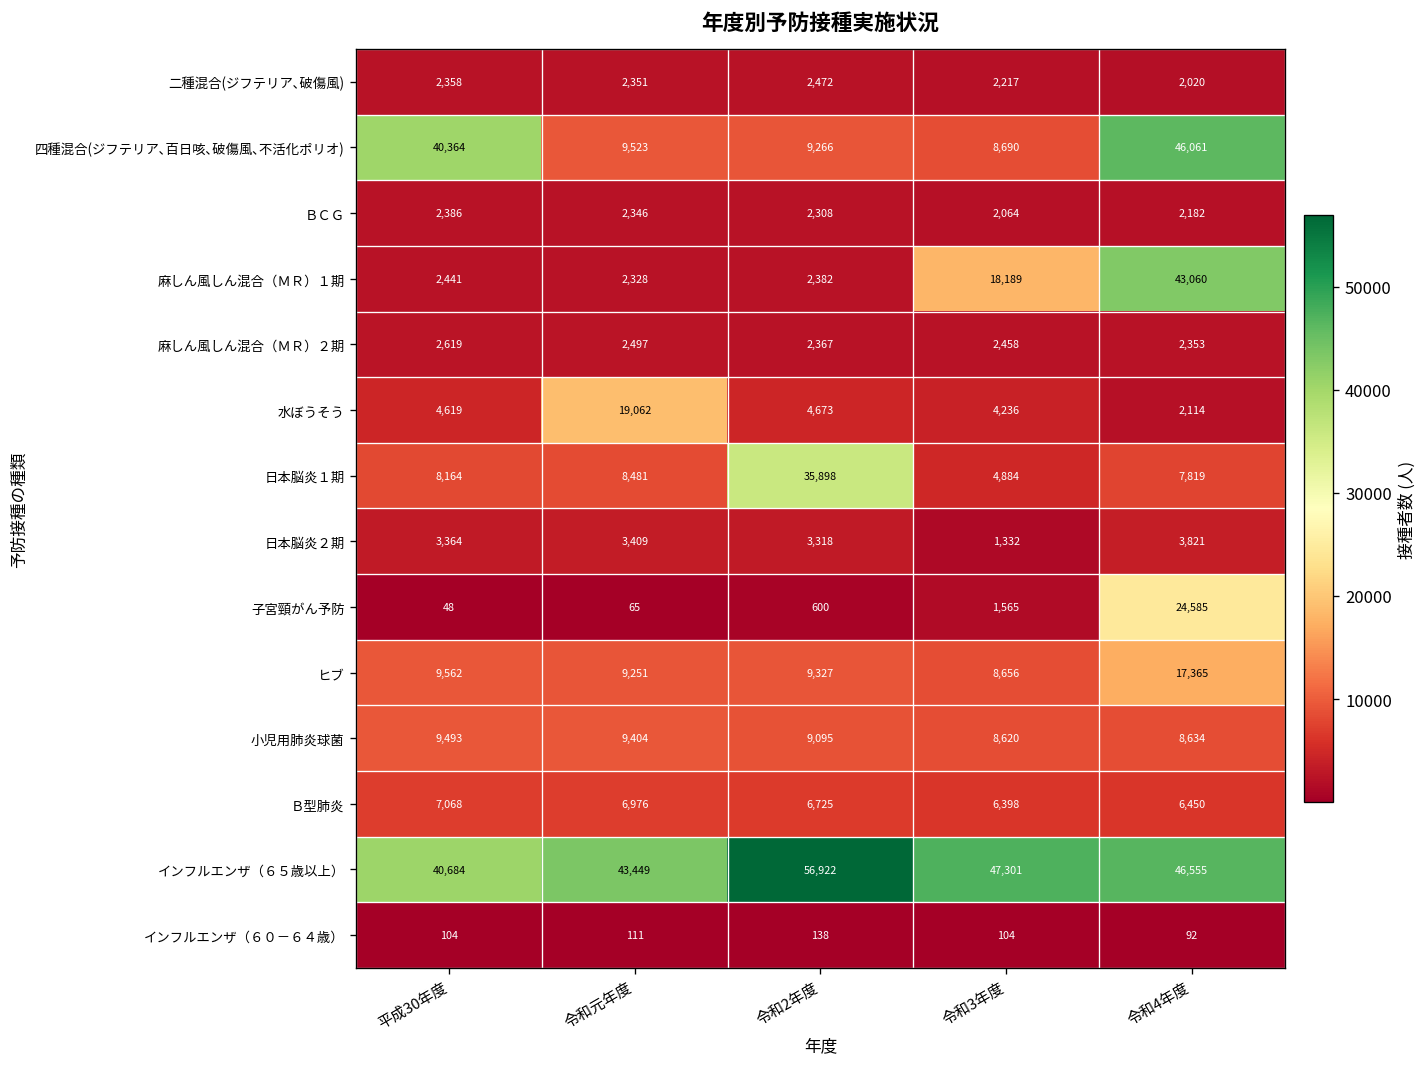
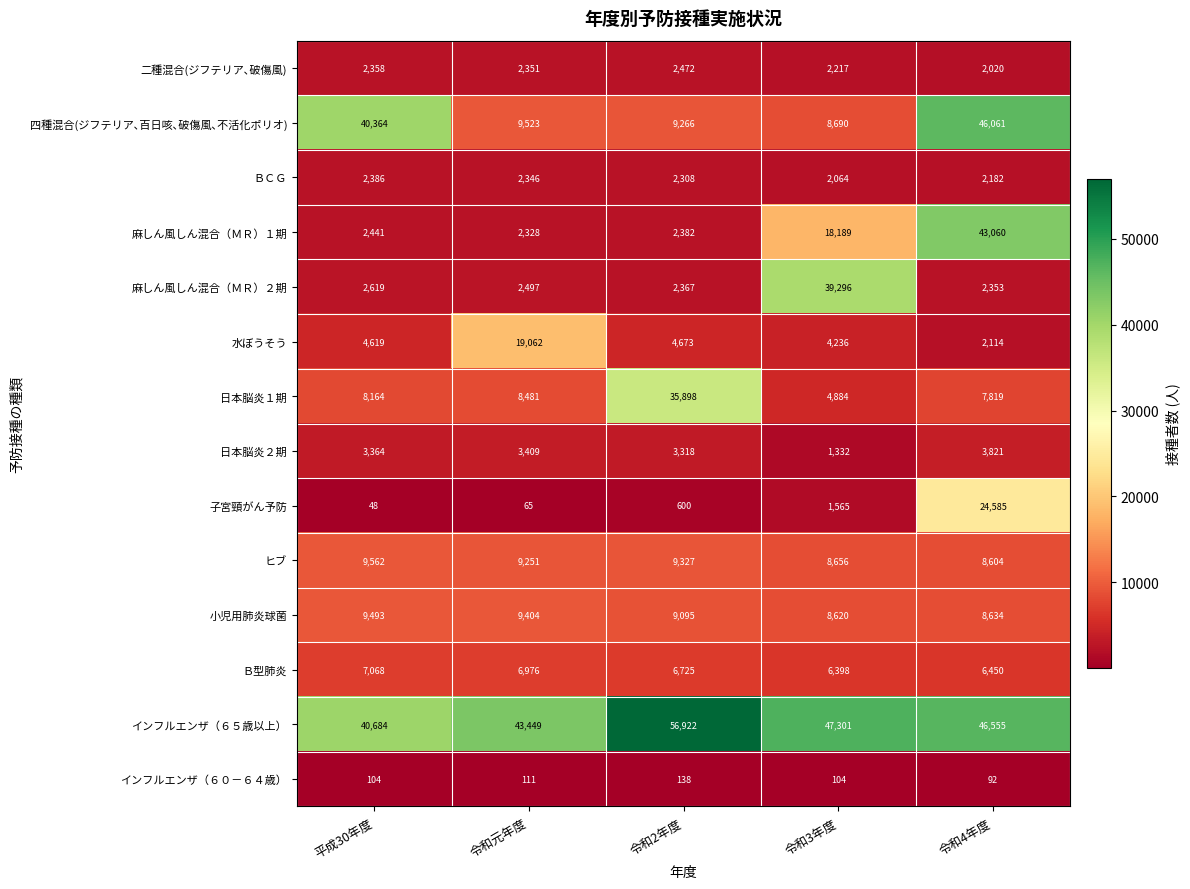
麻しん風しん混合（ＭＲ）２期, 令和3年度: 2,458 -> 39,296
ヒブ, 令和4年度: 17,365 -> 8,604
